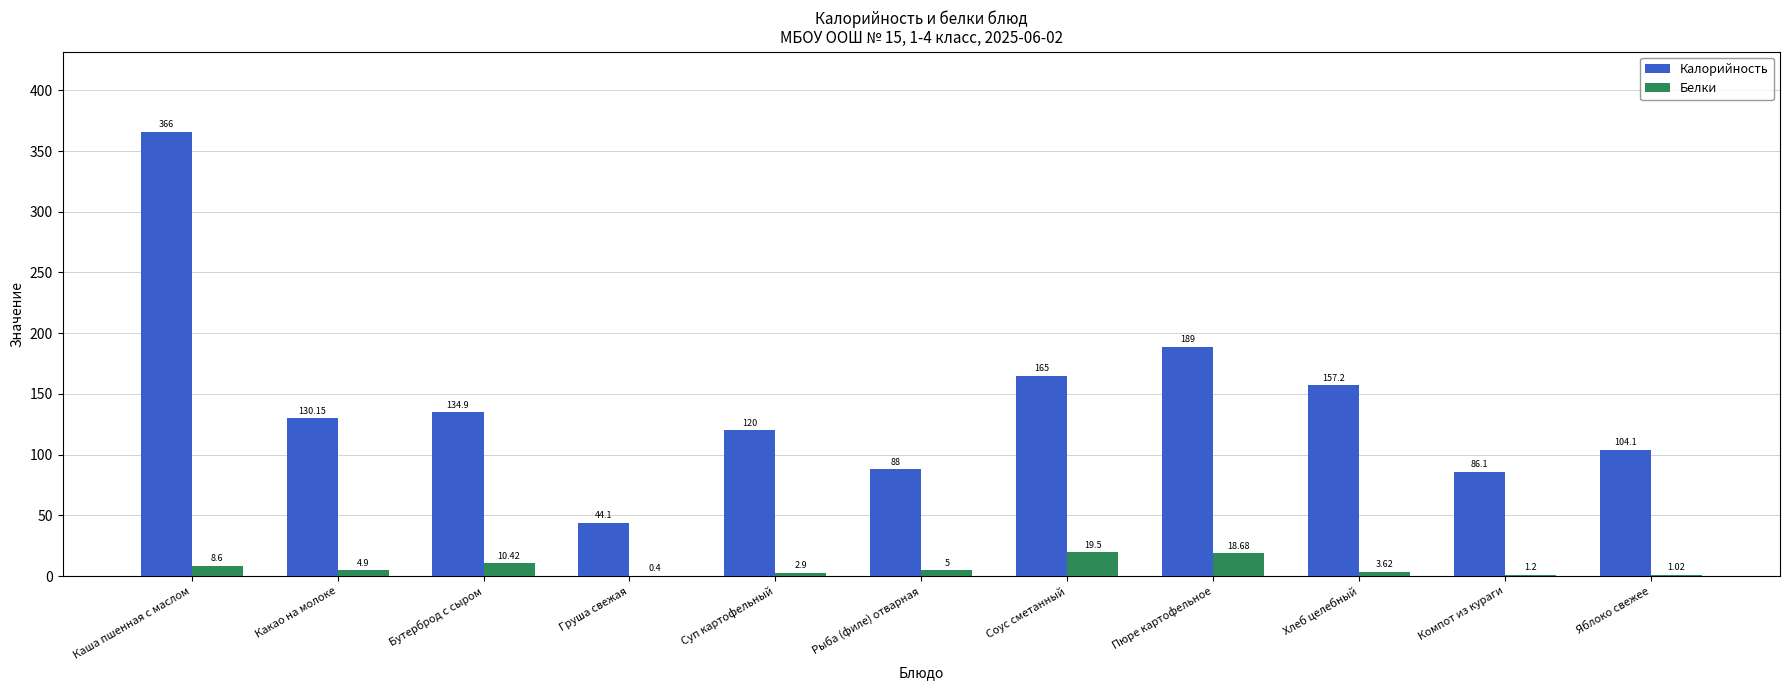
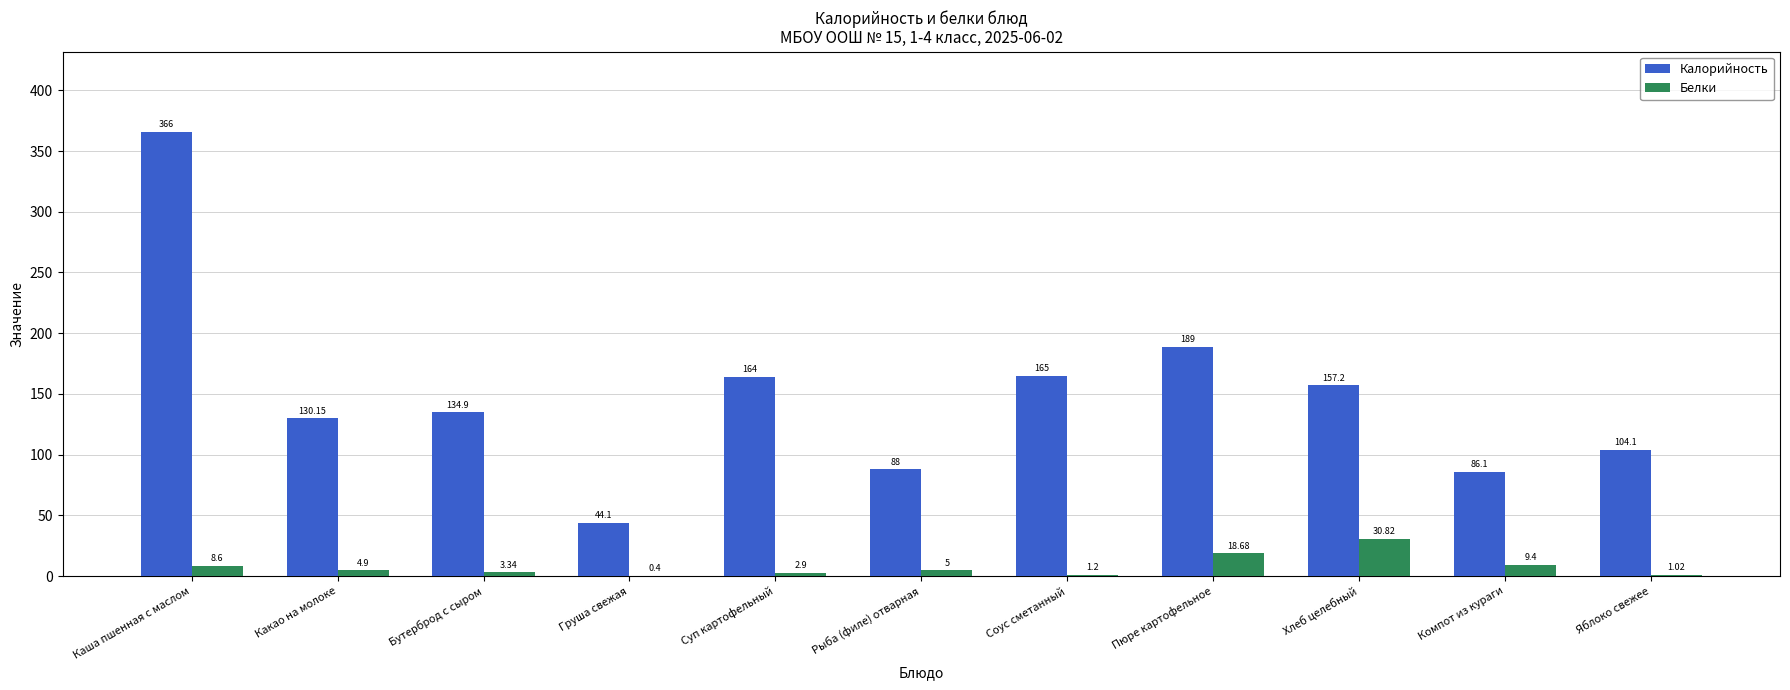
Белки, Бутерброд с сыром: 10.42 -> 3.34
Калорийность, Суп картофельный: 120 -> 164
Белки, Соус сметанный: 19.5 -> 1.2
Белки, Хлеб целебный: 3.62 -> 30.82
Белки, Компот из кураги: 1.2 -> 9.4
